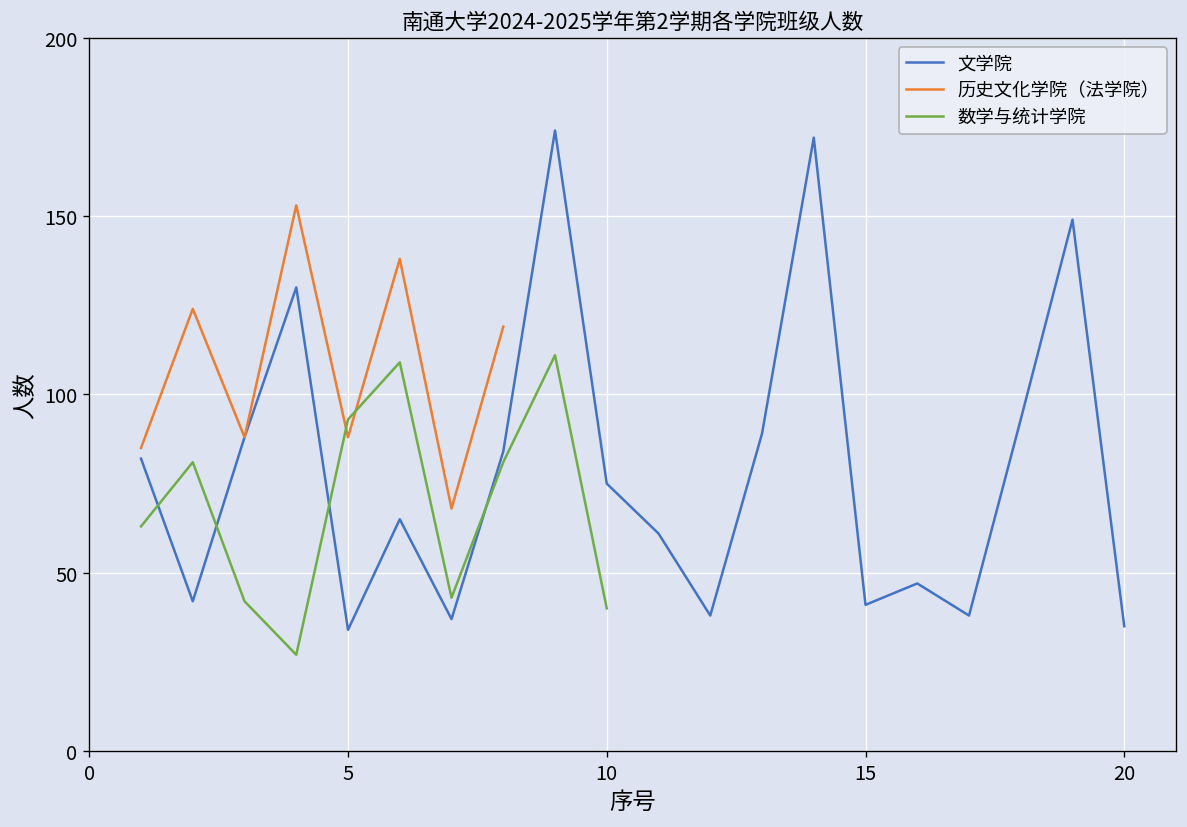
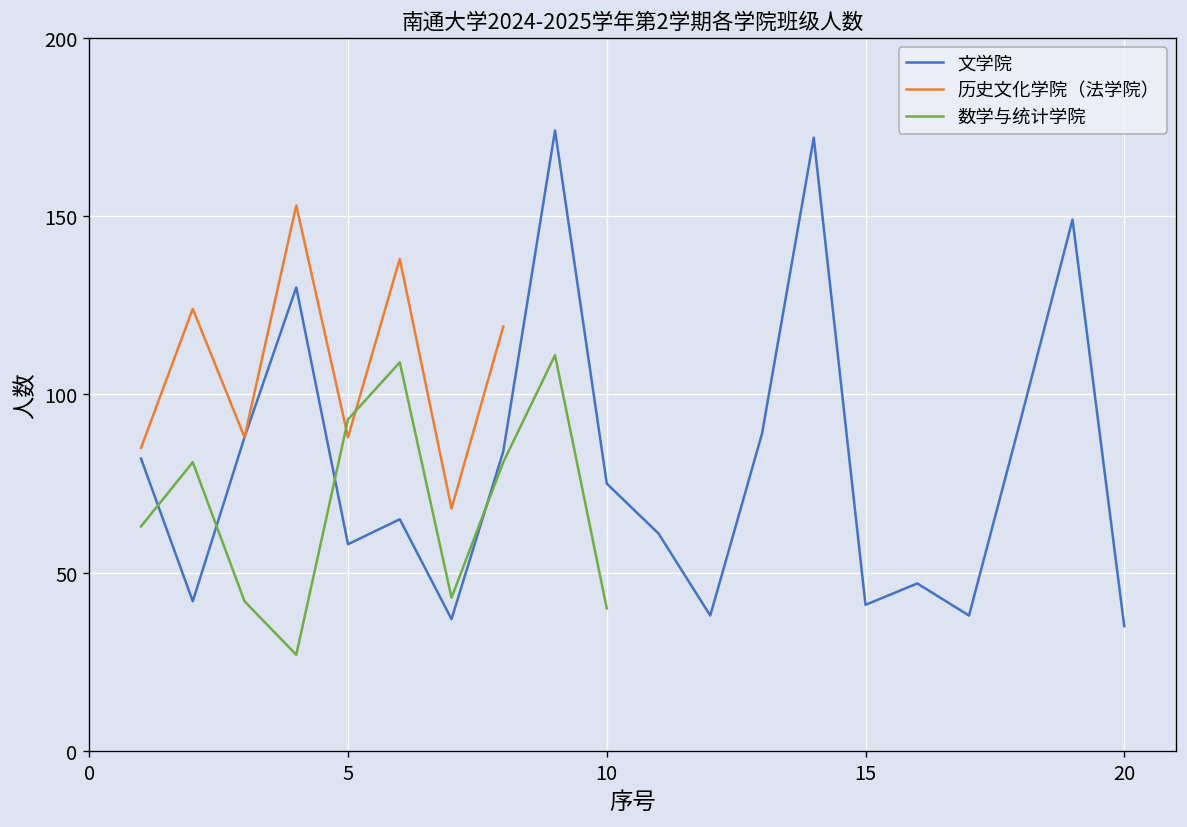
文学院, 5: 34 -> 58
